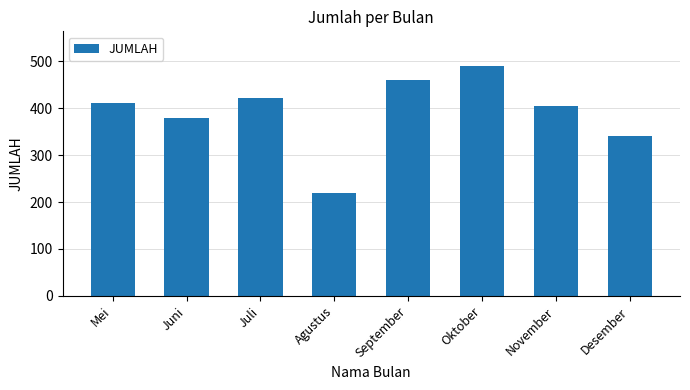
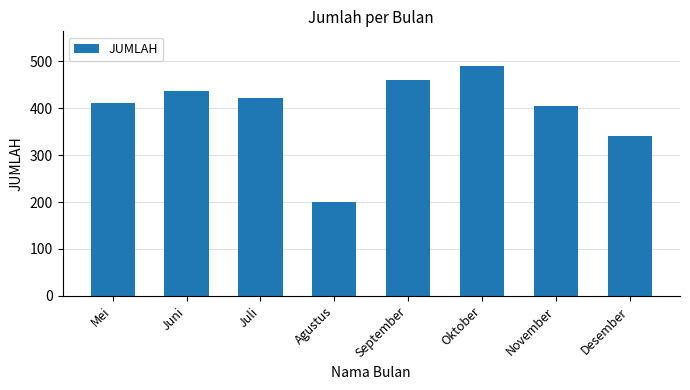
Juni: 380 -> 440
Agustus: 220 -> 200
